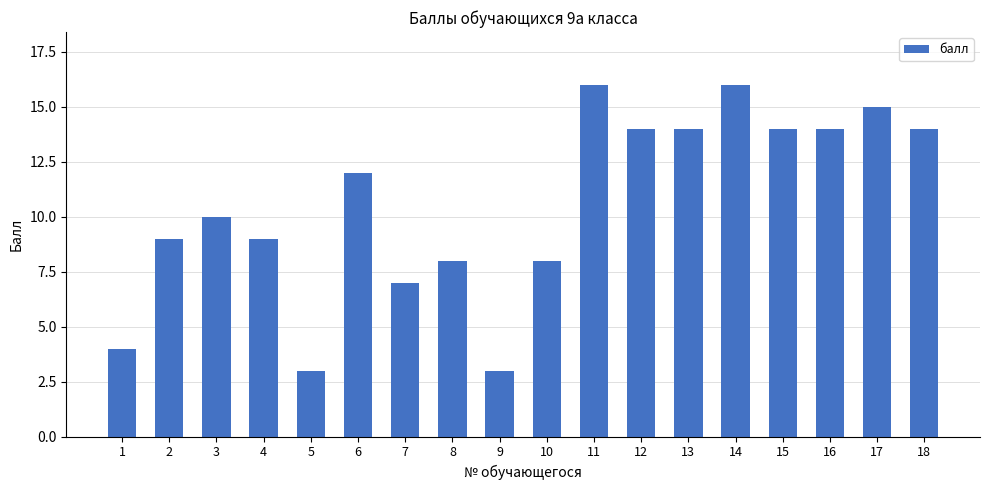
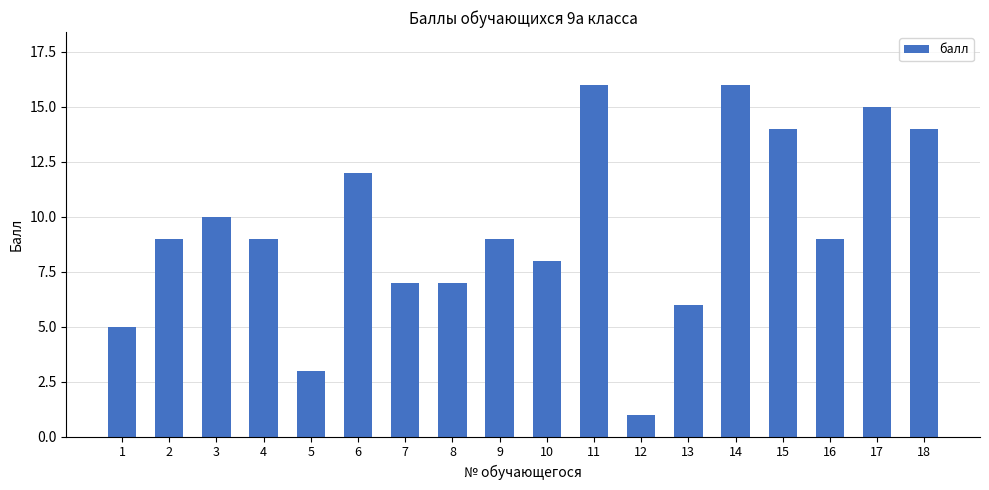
1: 4 -> 5
8: 8 -> 7
9: 3 -> 9
12: 14 -> 1
13: 14 -> 6
16: 14 -> 9
